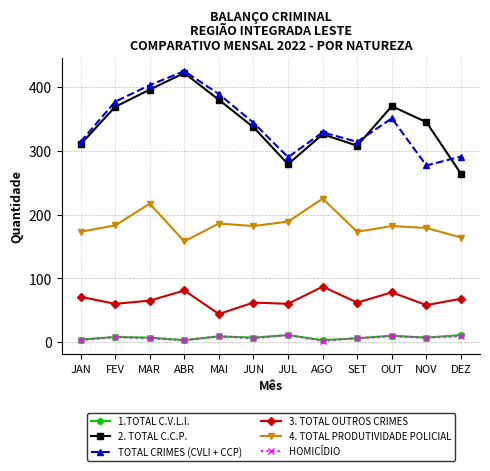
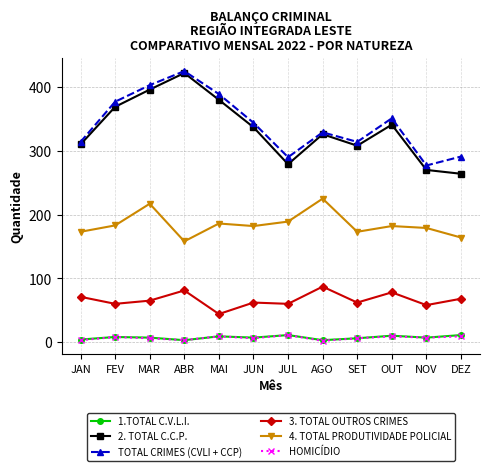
2. TOTAL C.C.P., OUT: 370 -> 340
2. TOTAL C.C.P., NOV: 350 -> 270
